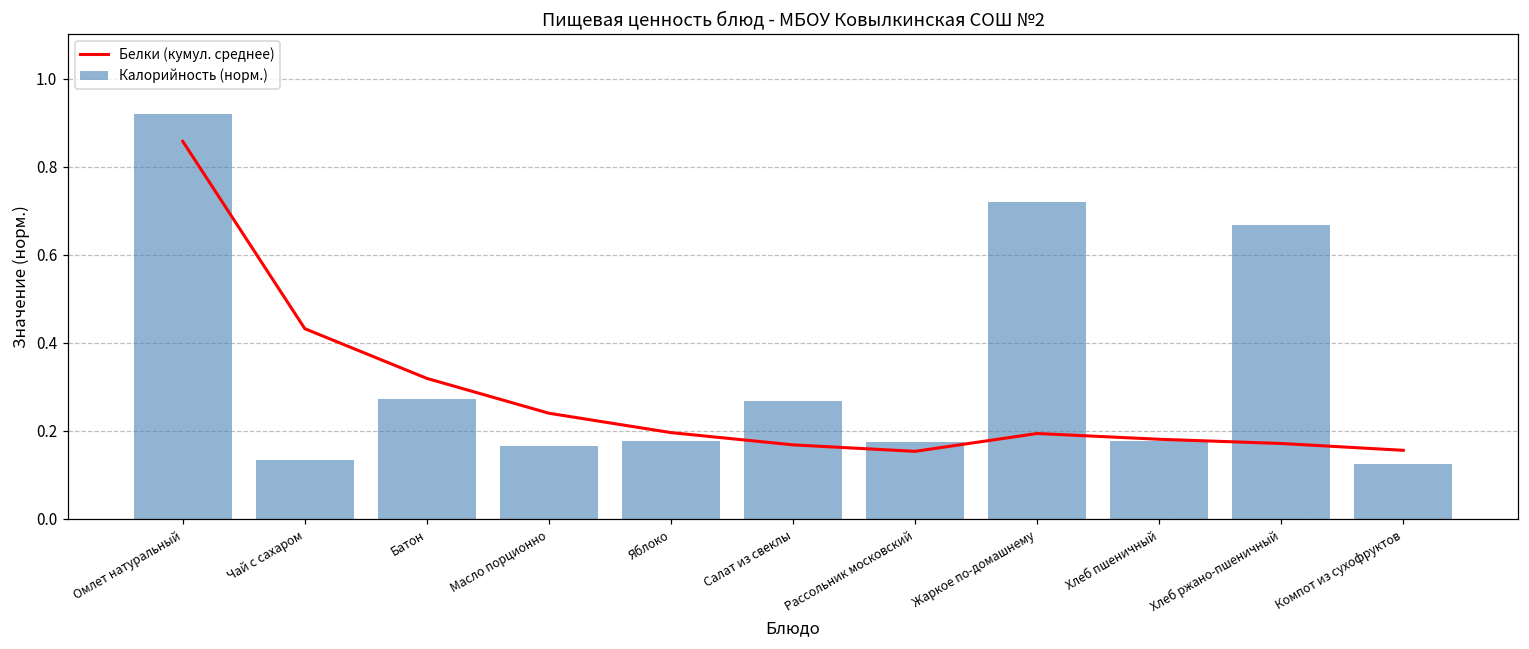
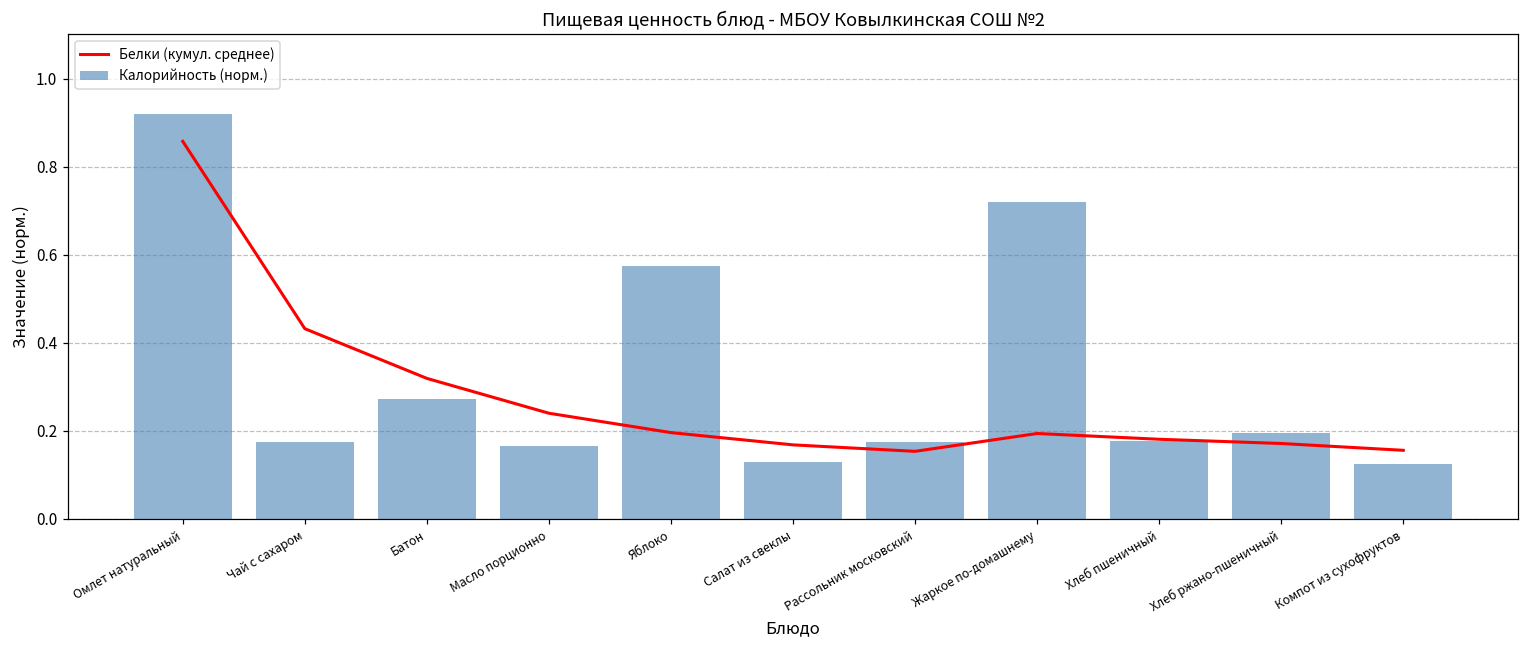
Калорийность (норм.), Чай с сахаром: 0.13 -> 0.18
Калорийность (норм.), Яблоко: 0.18 -> 0.57
Калорийность (норм.), Салат из свеклы: 0.27 -> 0.13
Калорийность (норм.), Хлеб ржано-пшеничный: 0.67 -> 0.19
